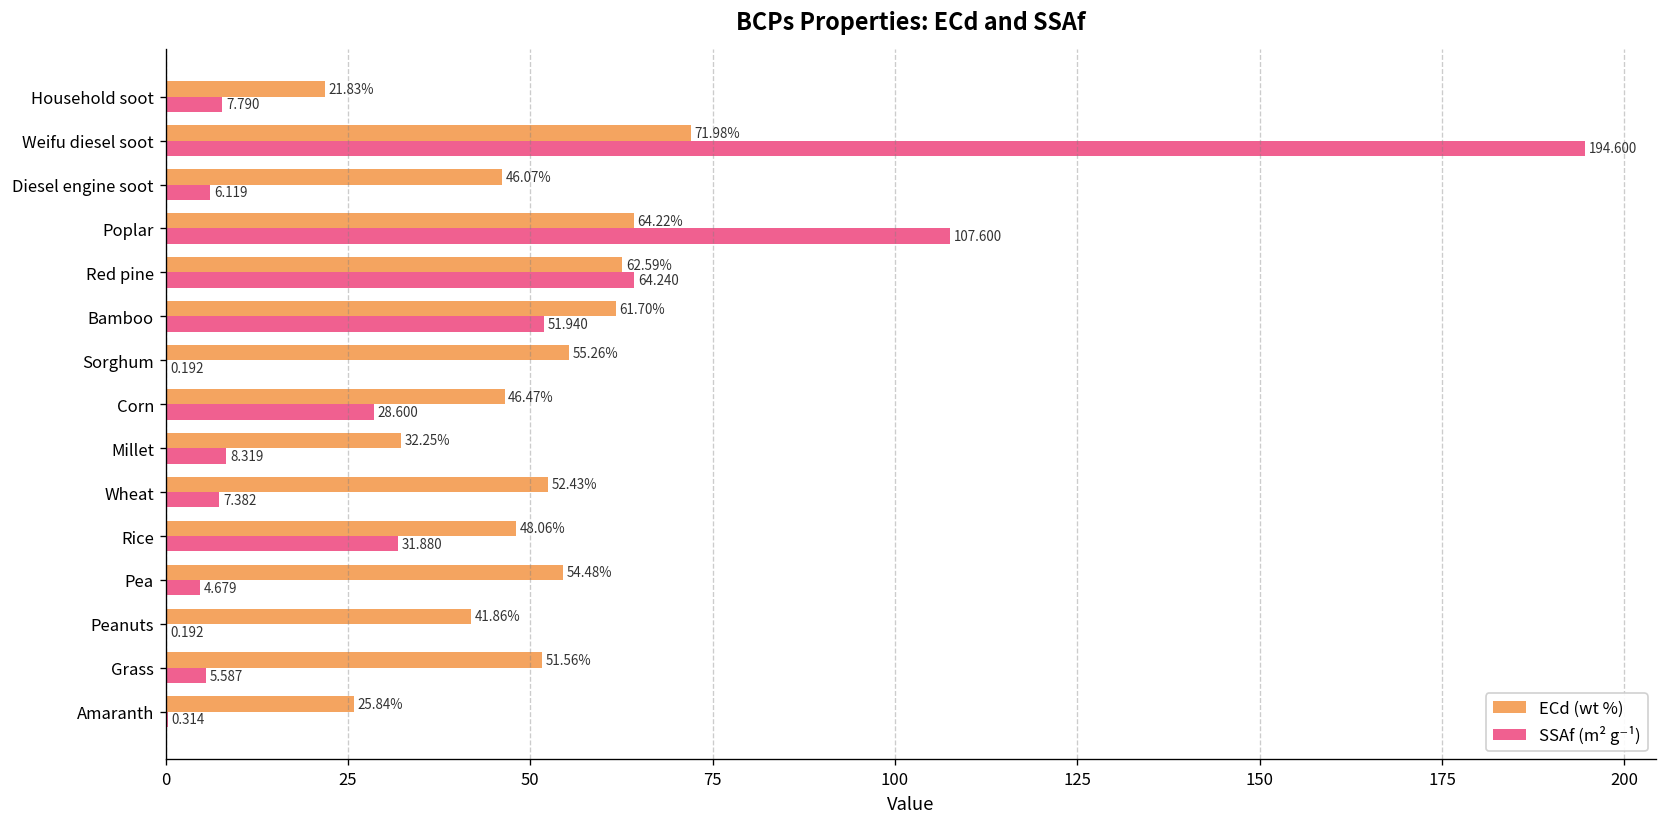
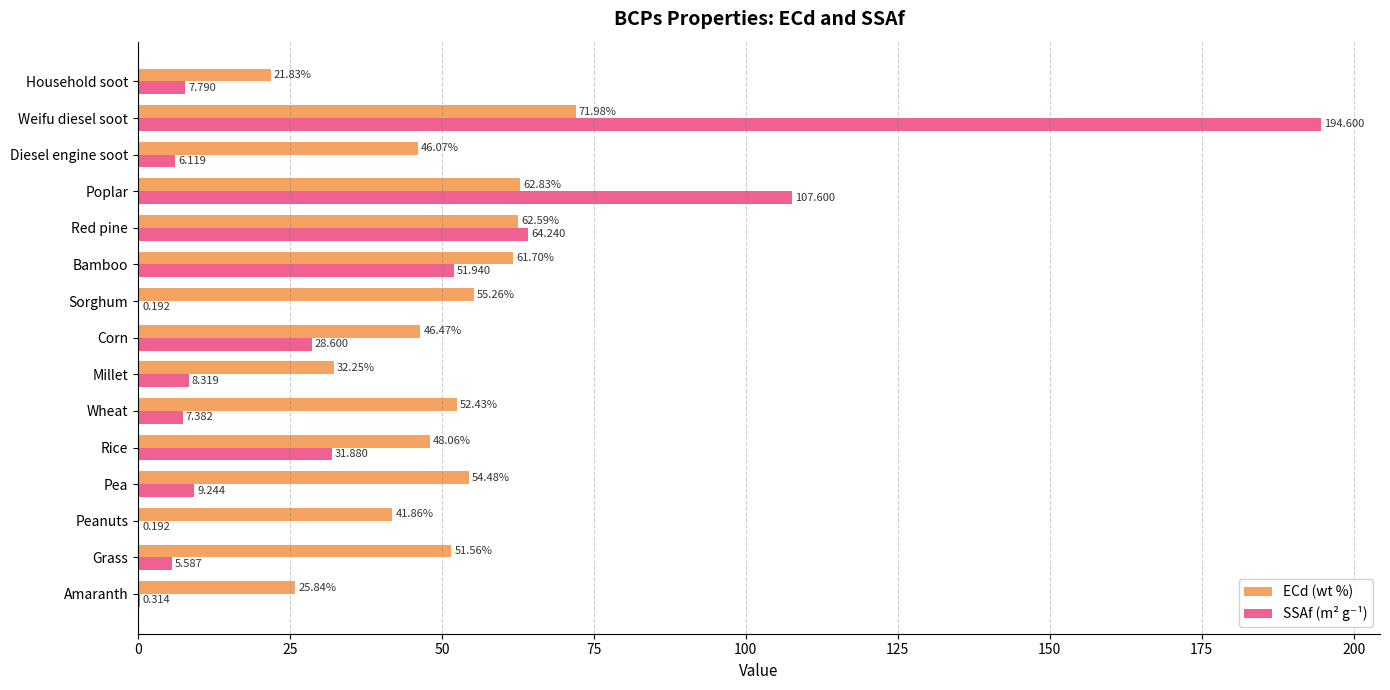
ECd (wt %), Poplar: 64.22% -> 62.83%
SSAf (m² g⁻¹), Pea: 4.679 -> 9.244
